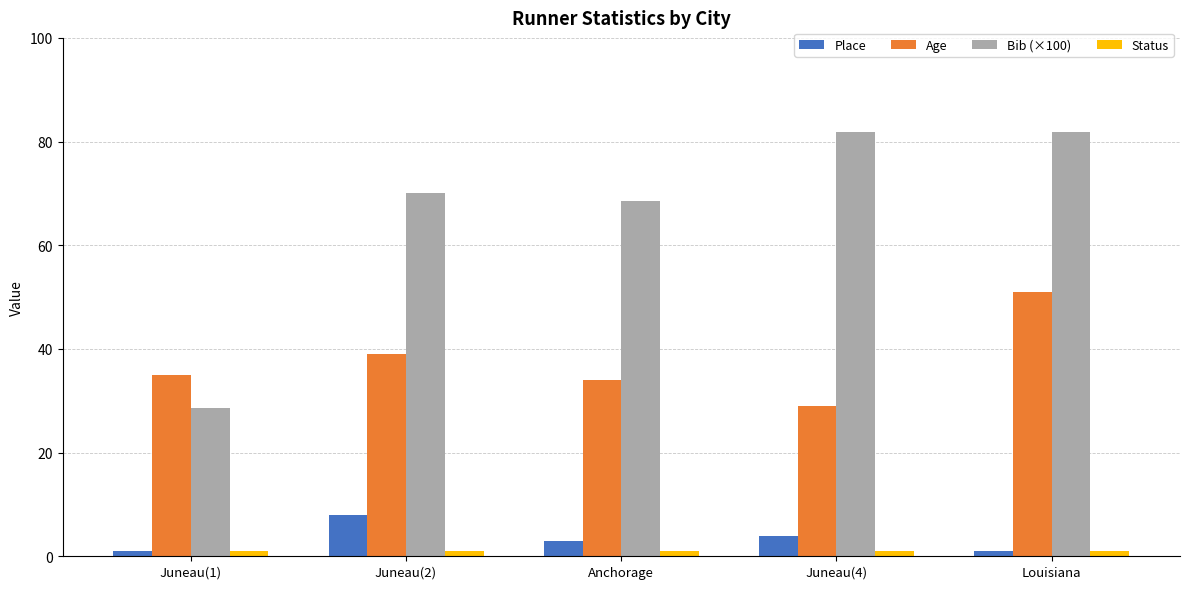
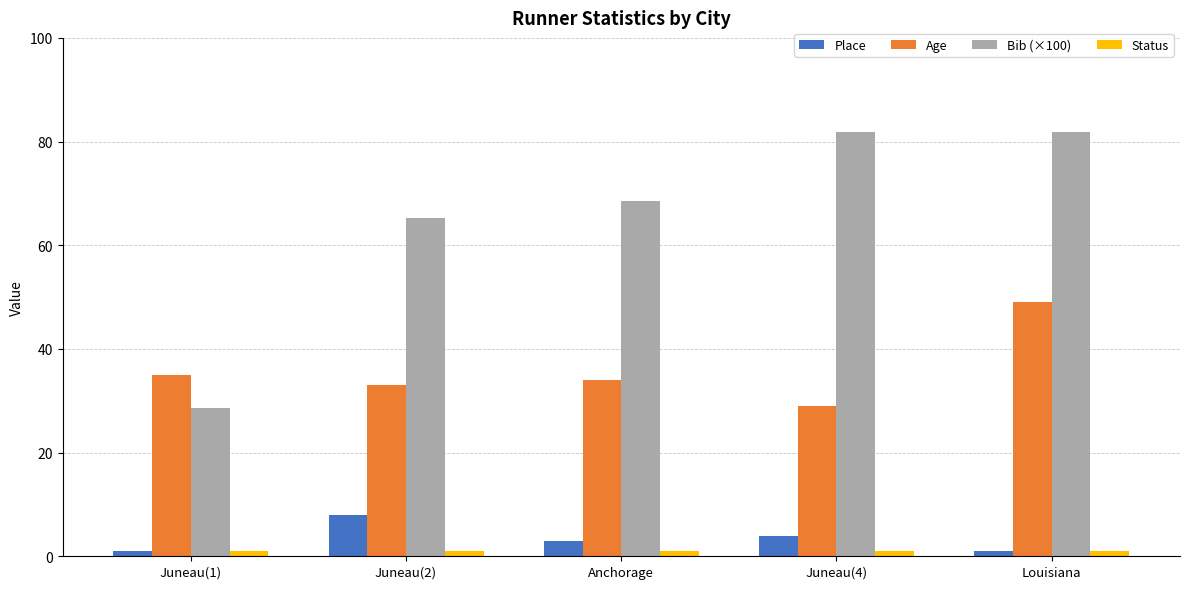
Age, Juneau(2): 39 -> 33
Bib (×100), Juneau(2): 70 -> 65
Age, Louisiana: 51 -> 49
